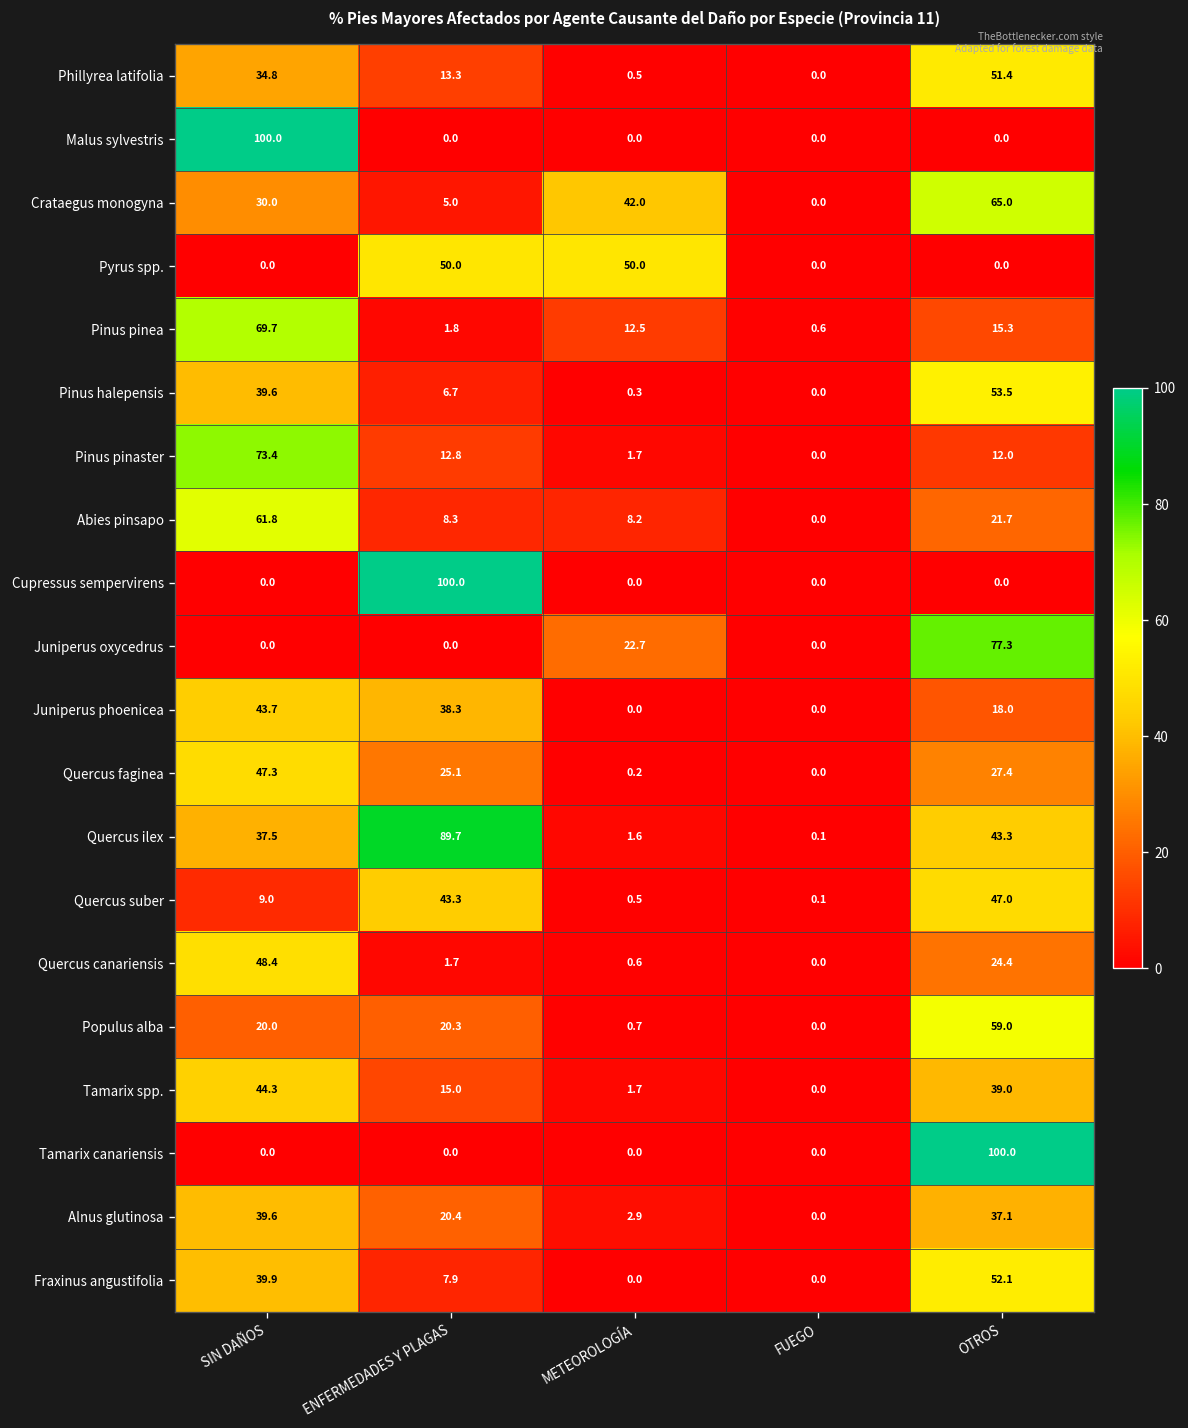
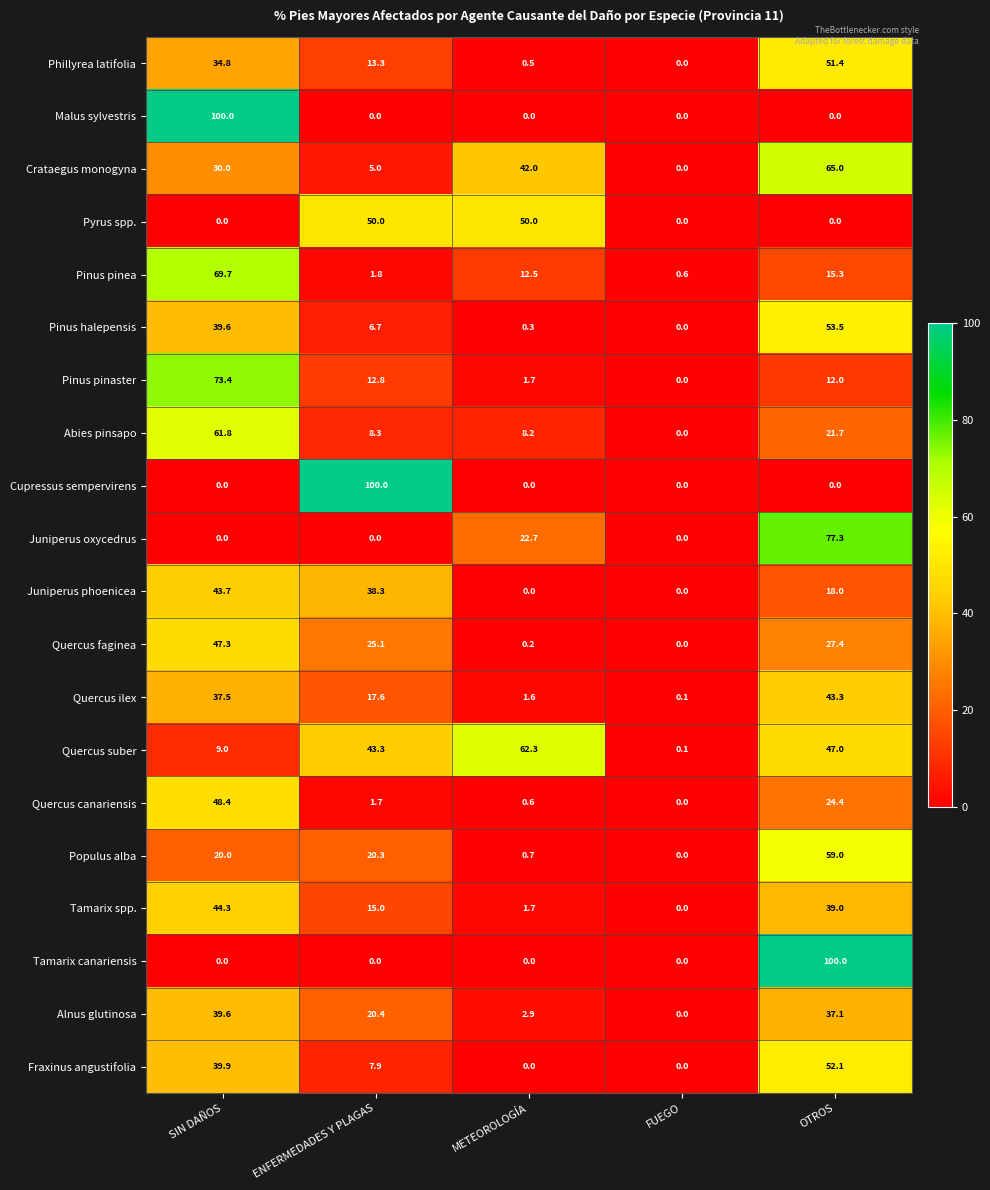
Quercus ilex, ENFERMEDADES Y PLAGAS: 89.7 -> 17.6
Quercus suber, METEOROLOGÍA: 0.5 -> 62.3
